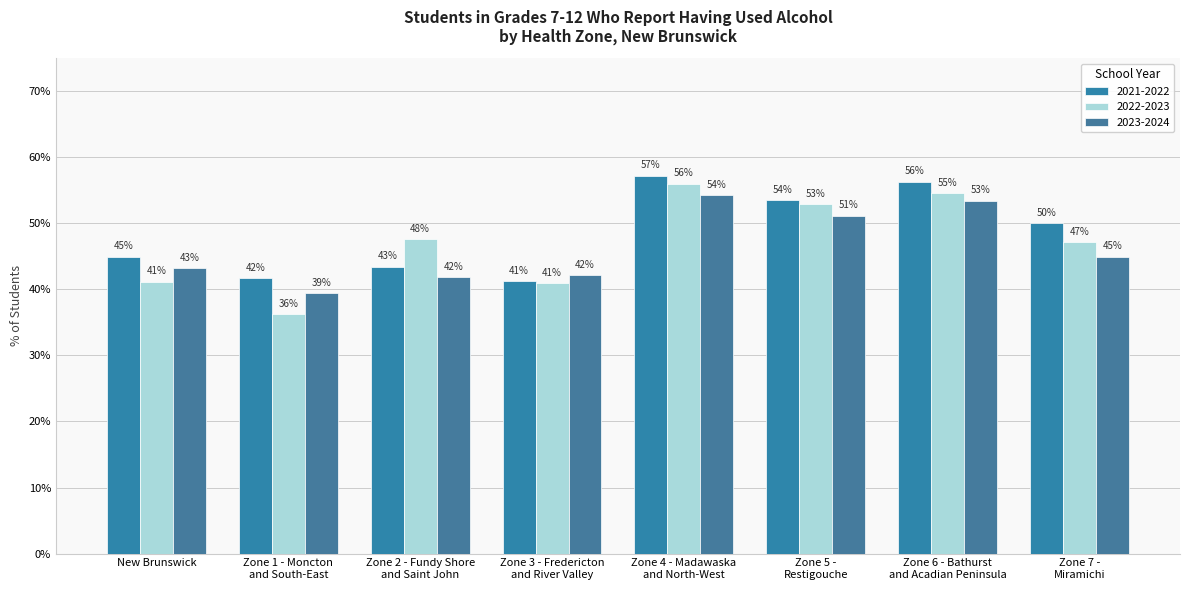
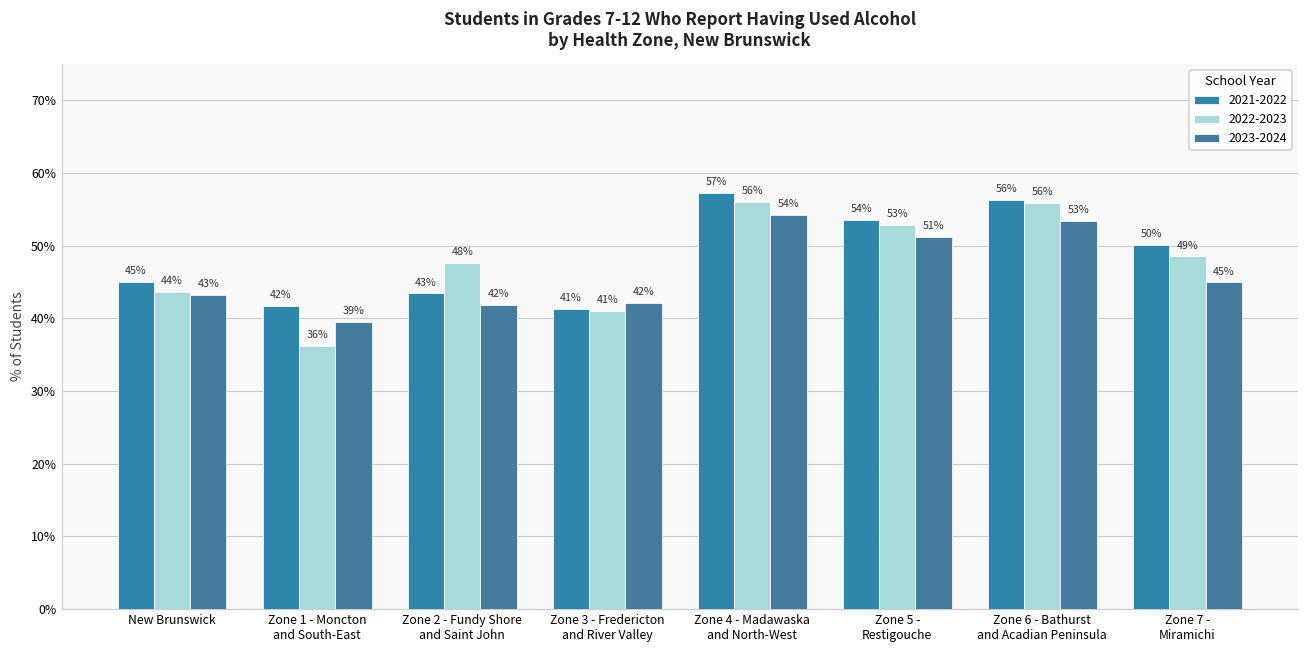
2022-2023, New Brunswick: 41% -> 44%
2022-2023, Zone 6 - Bathurst and Acadian Peninsula: 55% -> 56%
2022-2023, Zone 7 - Miramichi: 47% -> 49%
